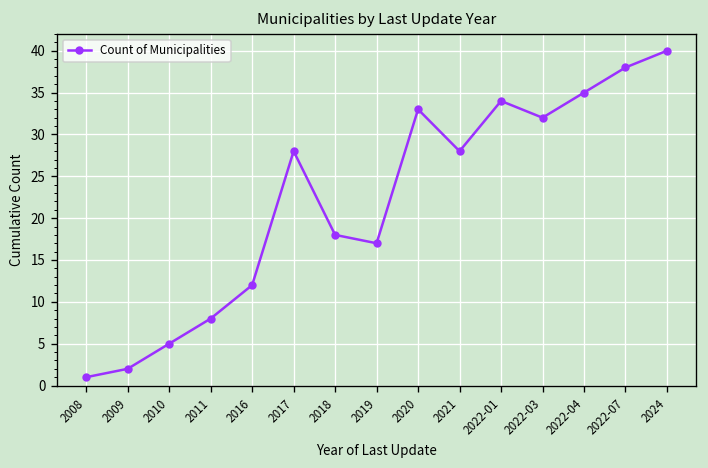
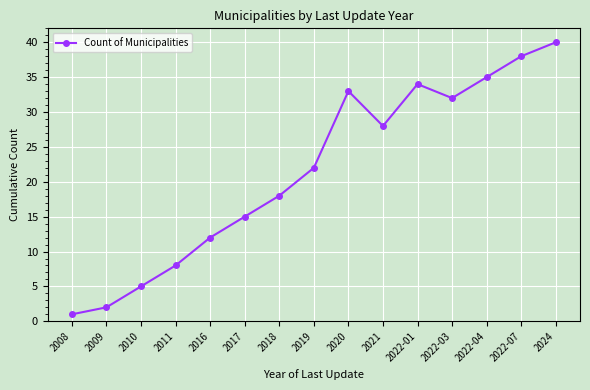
2017: 28 -> 15
2019: 17 -> 22
